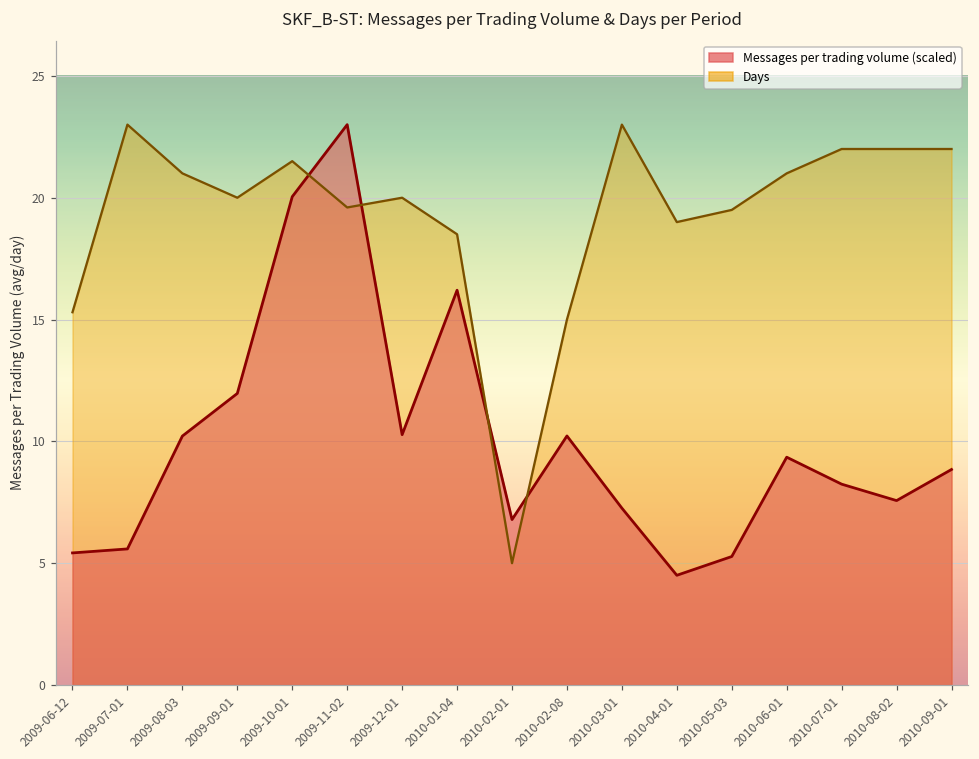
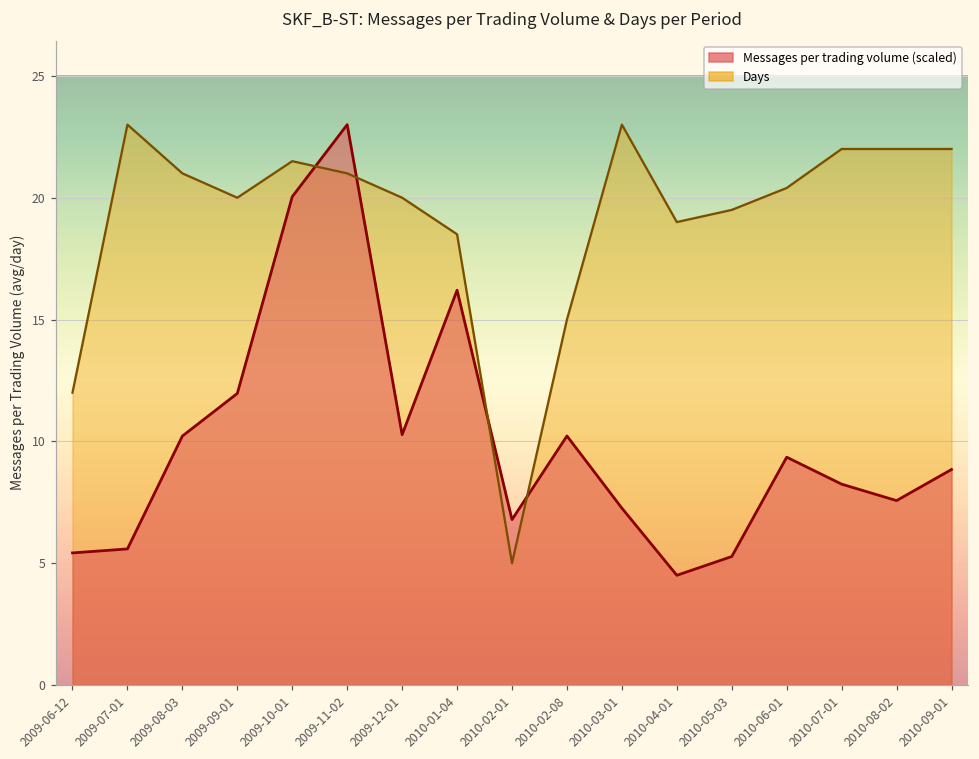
Days, 2009-06-12: 15.3 -> 12.0
Days, 2009-11-02: 19.6 -> 21.0
Days, 2010-06-01: 21.0 -> 20.4
